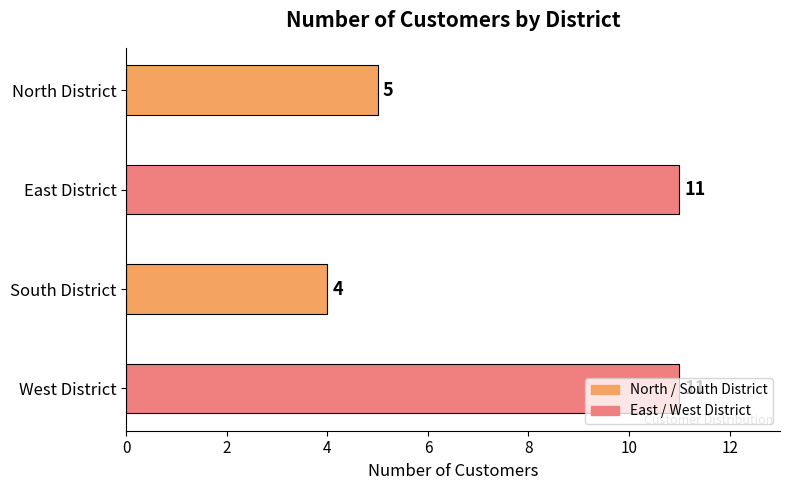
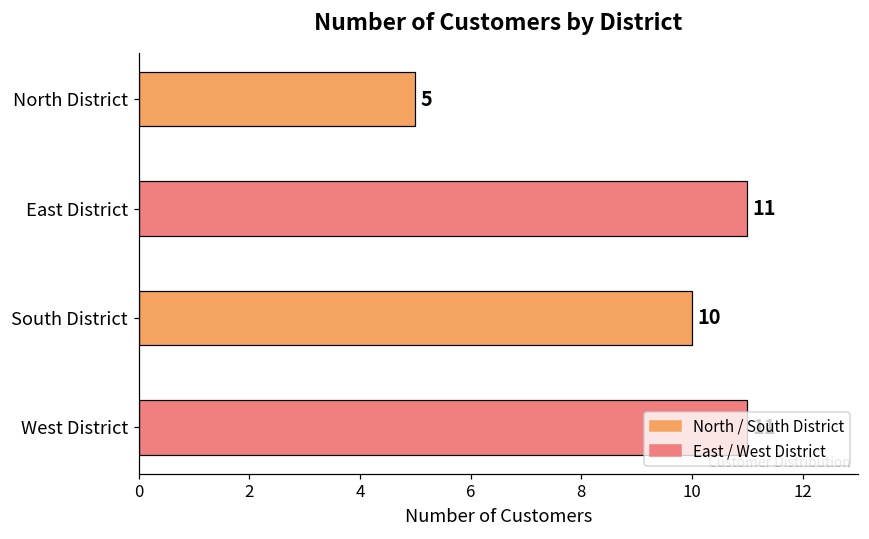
South District: 4 -> 10
